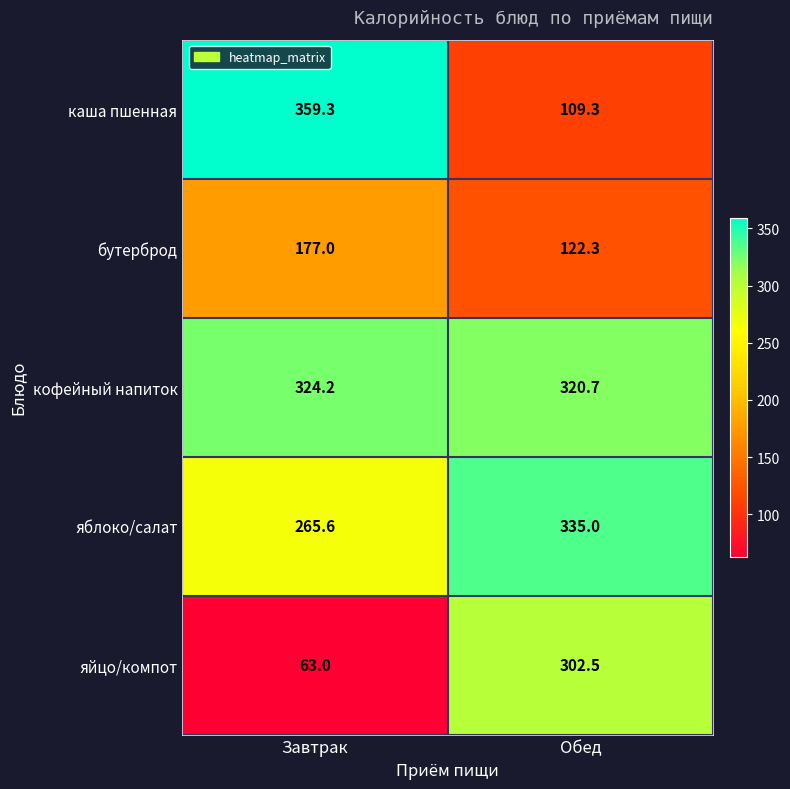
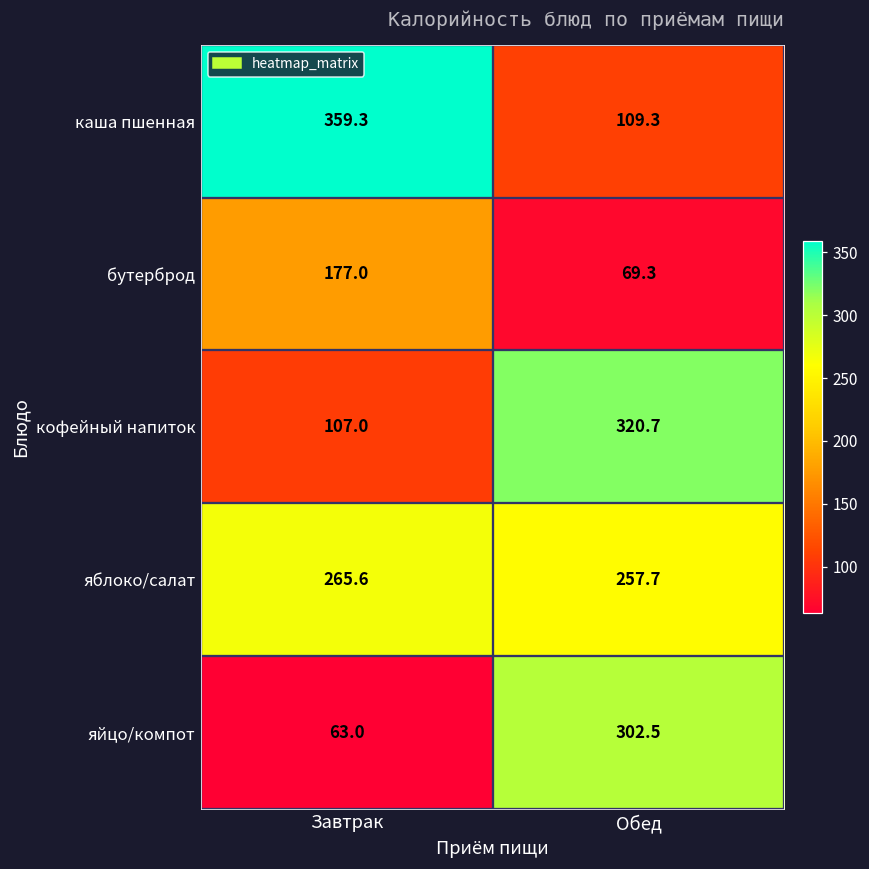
бутерброд, Обед: 122.3 -> 69.3
кофейный напиток, Завтрак: 324.2 -> 107.0
яблоко/салат, Обед: 335.0 -> 257.7
